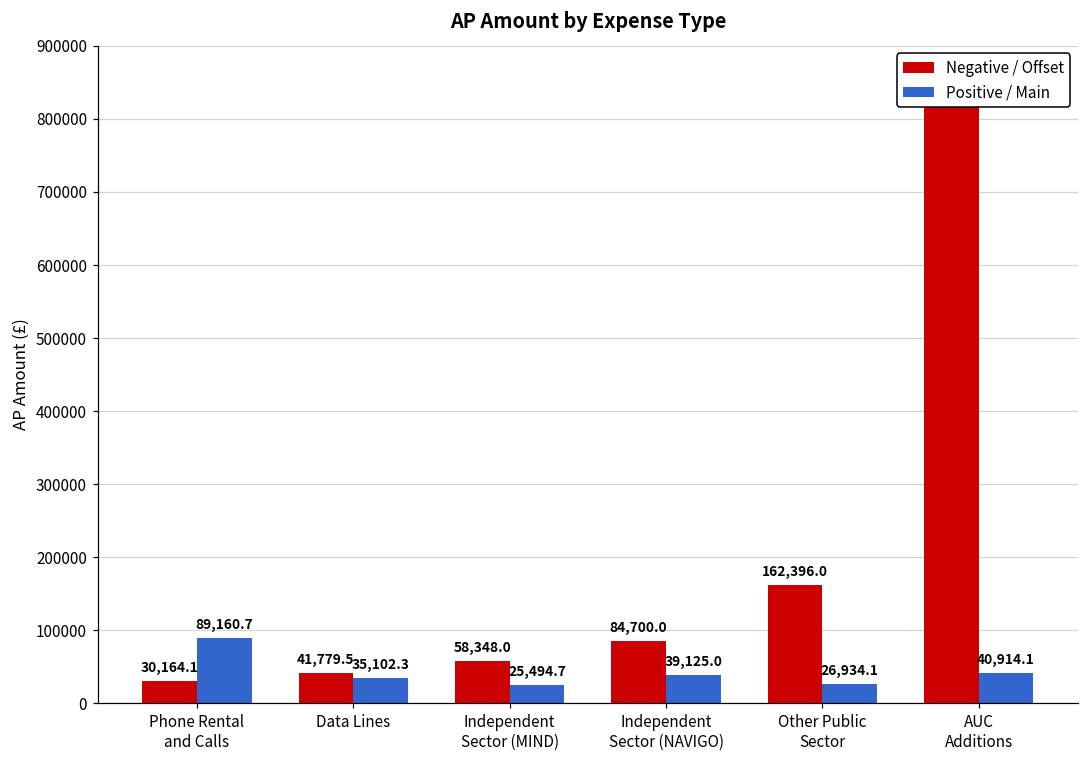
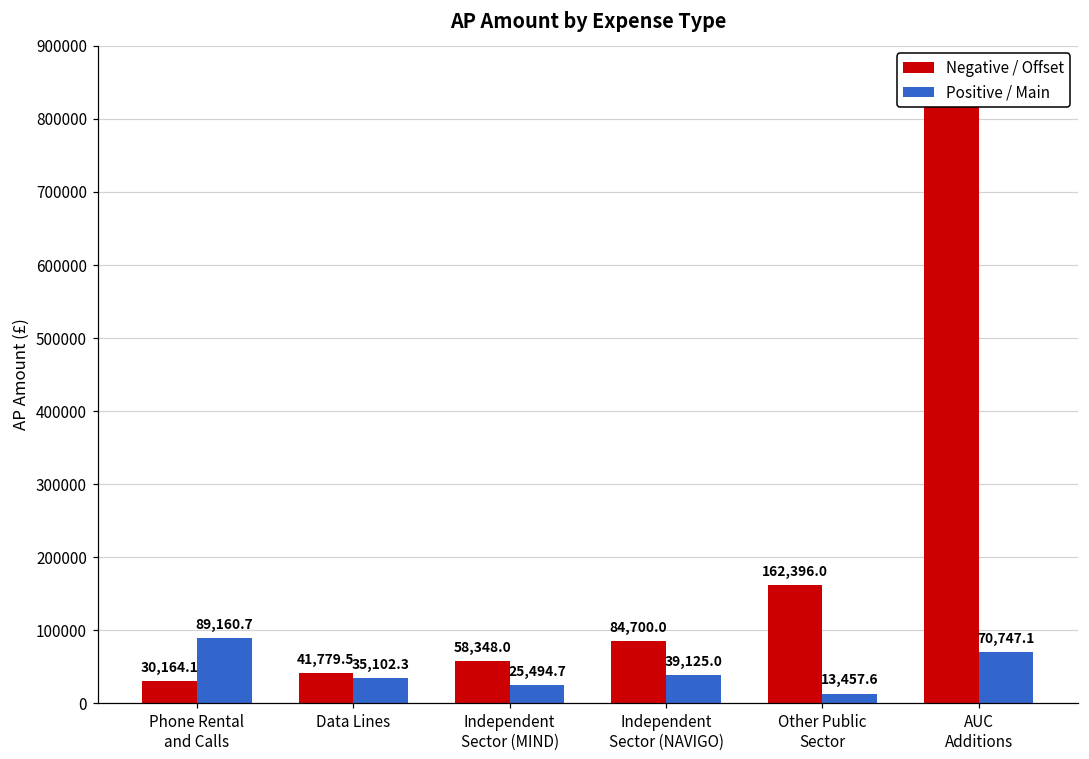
Positive / Main, Other Public Sector: 26,934.1 -> 13,457.6
Positive / Main, AUC Additions: 40,914.1 -> 70,747.1
